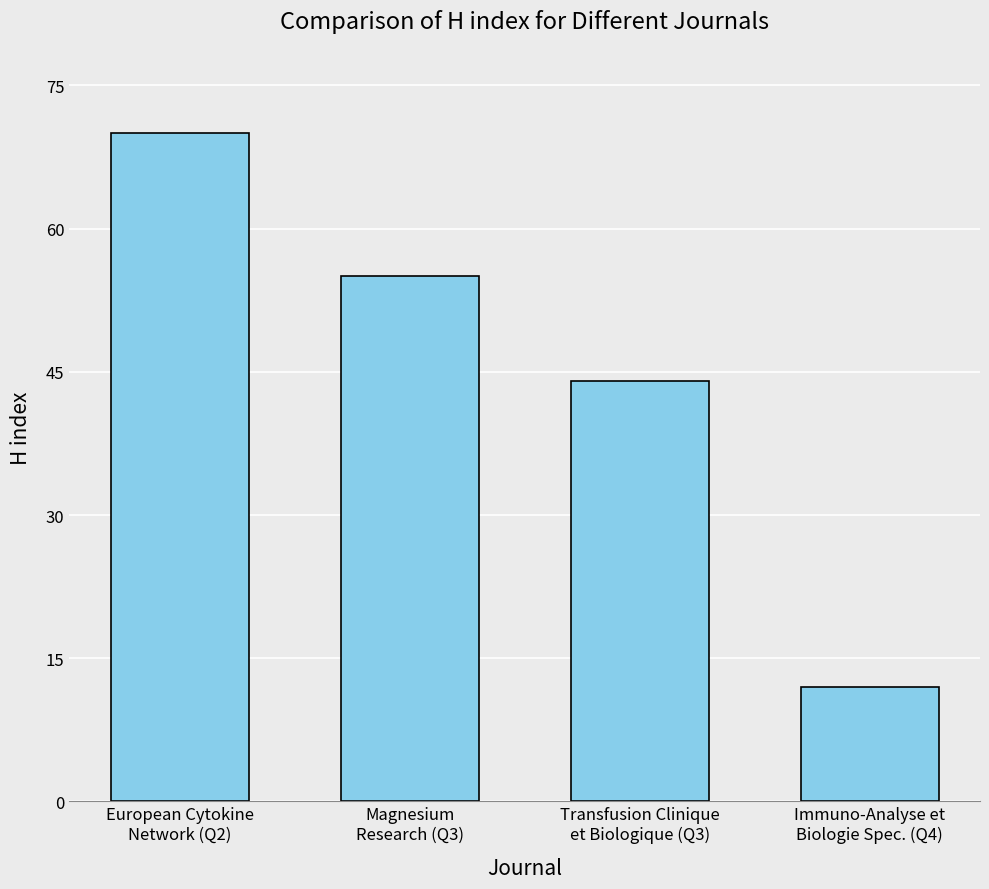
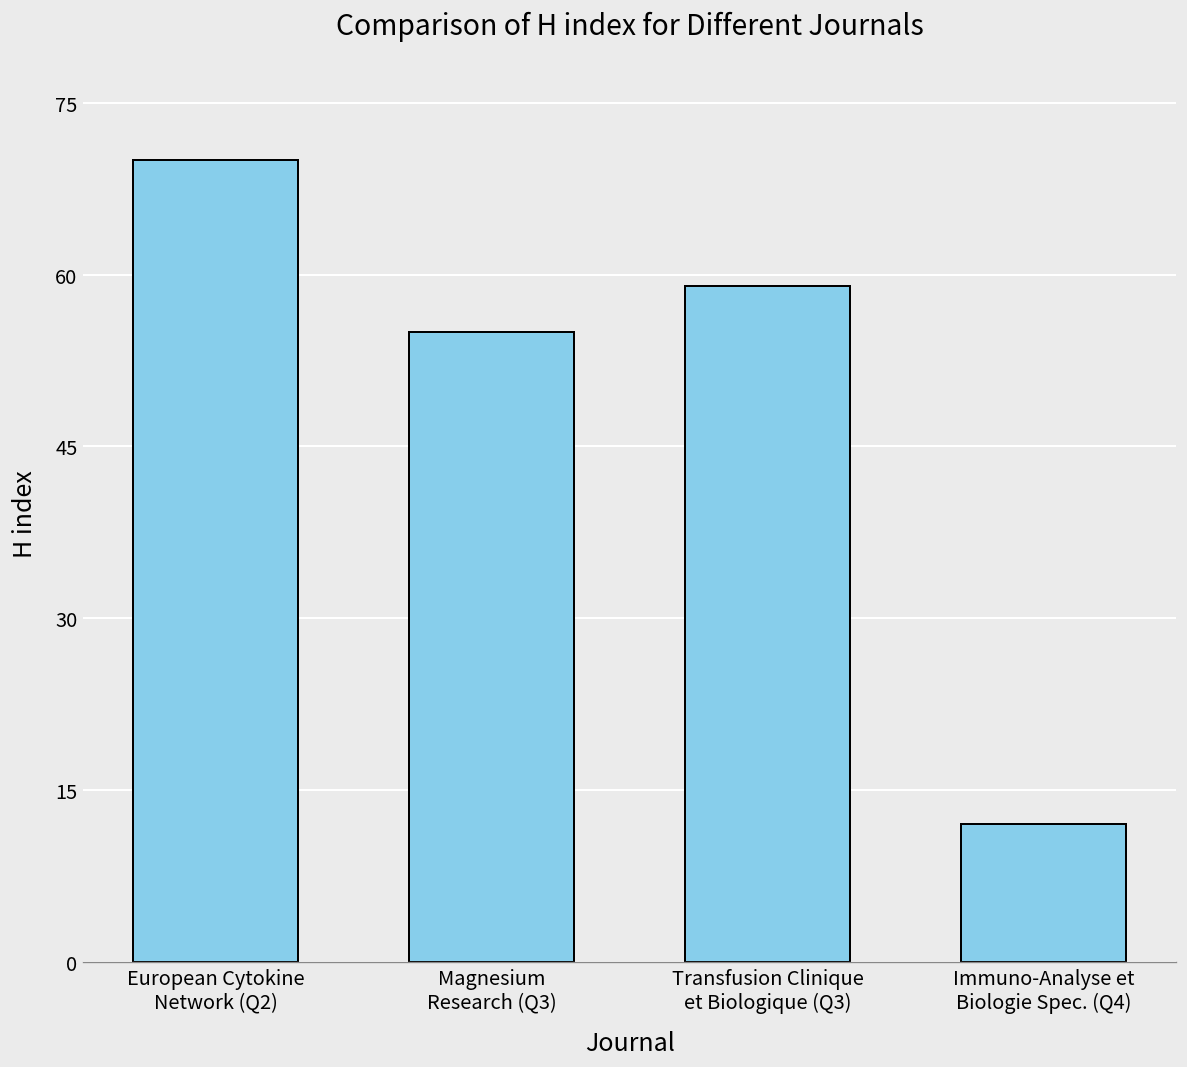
Transfusion Clinique et Biologique (Q3): 44 -> 59
